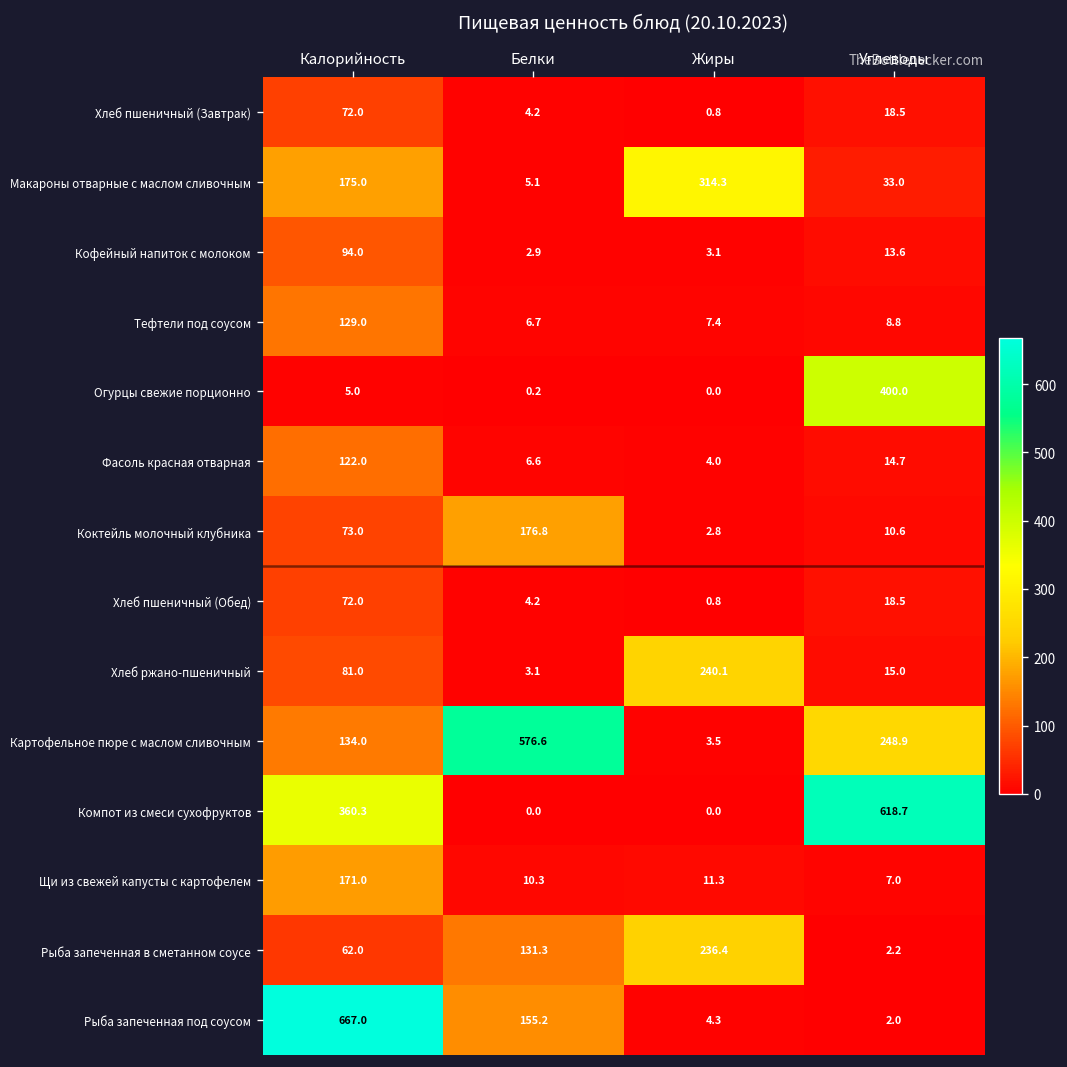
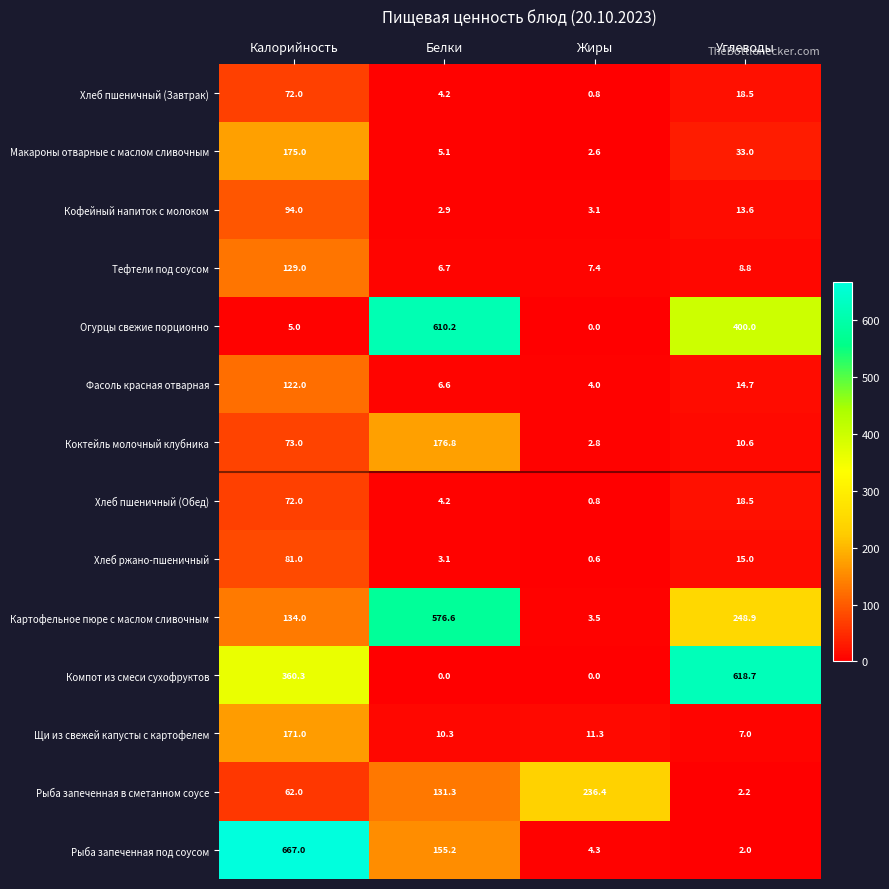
Макароны отварные с маслом сливочным, Жиры: 314.3 -> 2.6
Огурцы свежие порционно, Белки: 0.2 -> 610.2
Хлеб ржано-пшеничный, Жиры: 240.1 -> 0.6
